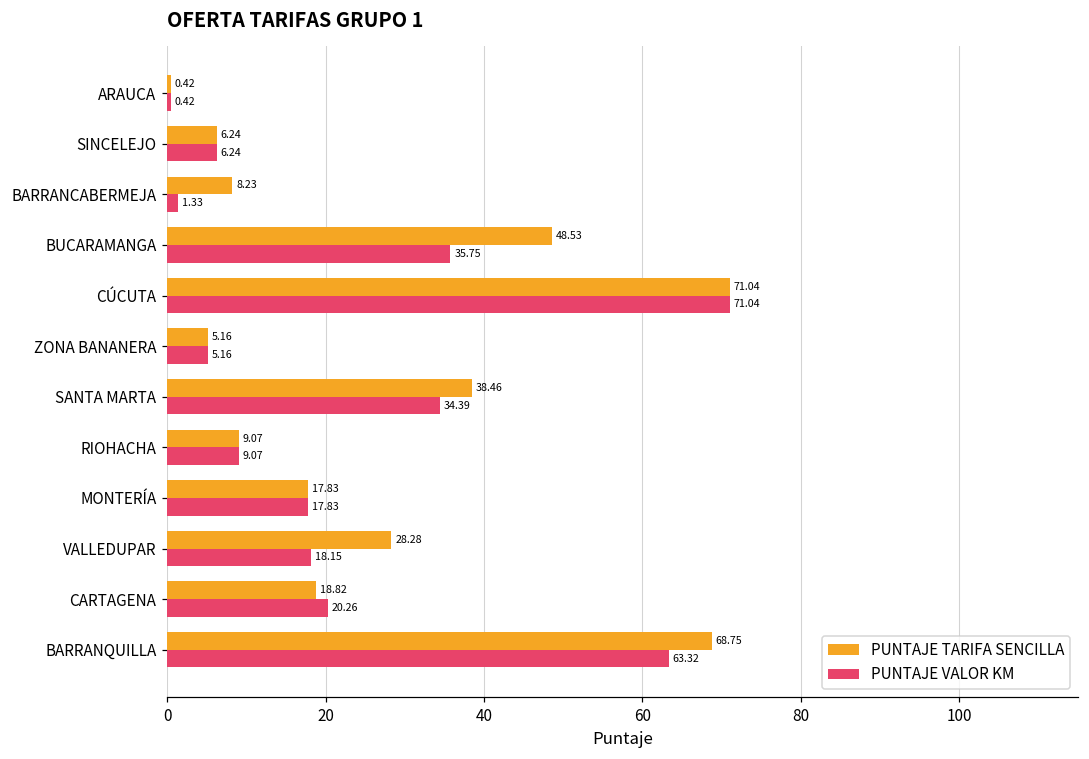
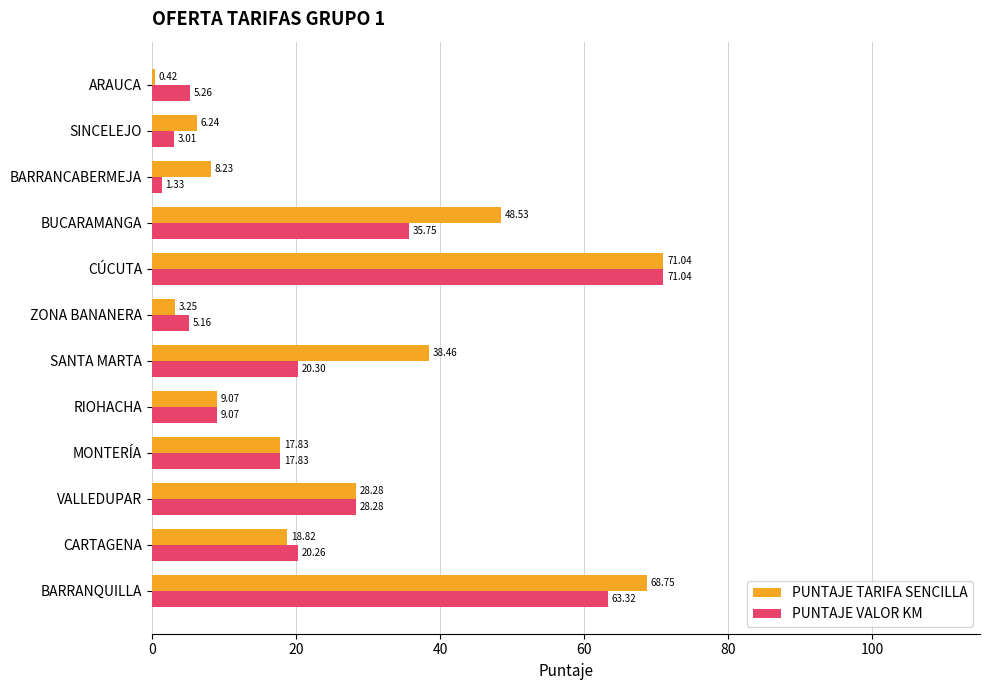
PUNTAJE VALOR KM, ARAUCA: 0.42 -> 5.26
PUNTAJE VALOR KM, SINCELEJO: 6.24 -> 3.01
PUNTAJE TARIFA SENCILLA, ZONA BANANERA: 5.16 -> 3.25
PUNTAJE VALOR KM, SANTA MARTA: 34.39 -> 20.30
PUNTAJE VALOR KM, VALLEDUPAR: 18.15 -> 28.28
